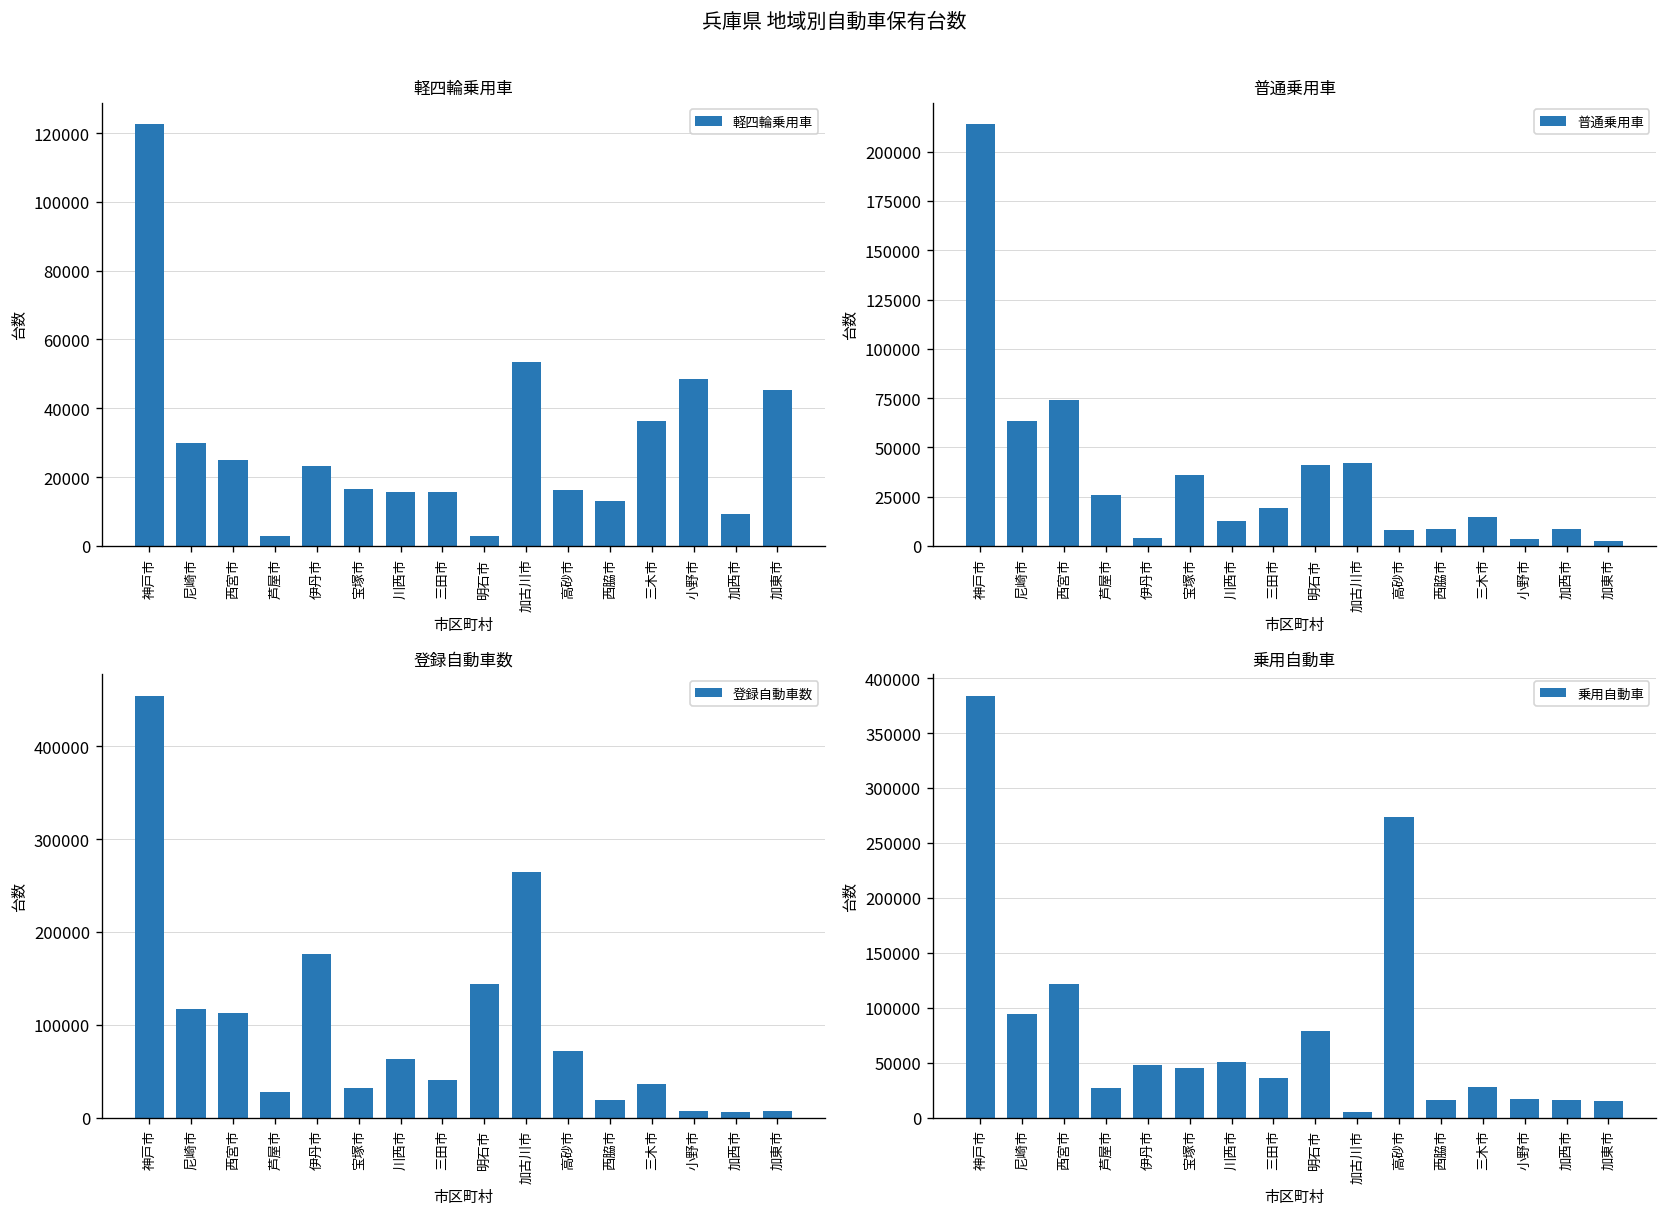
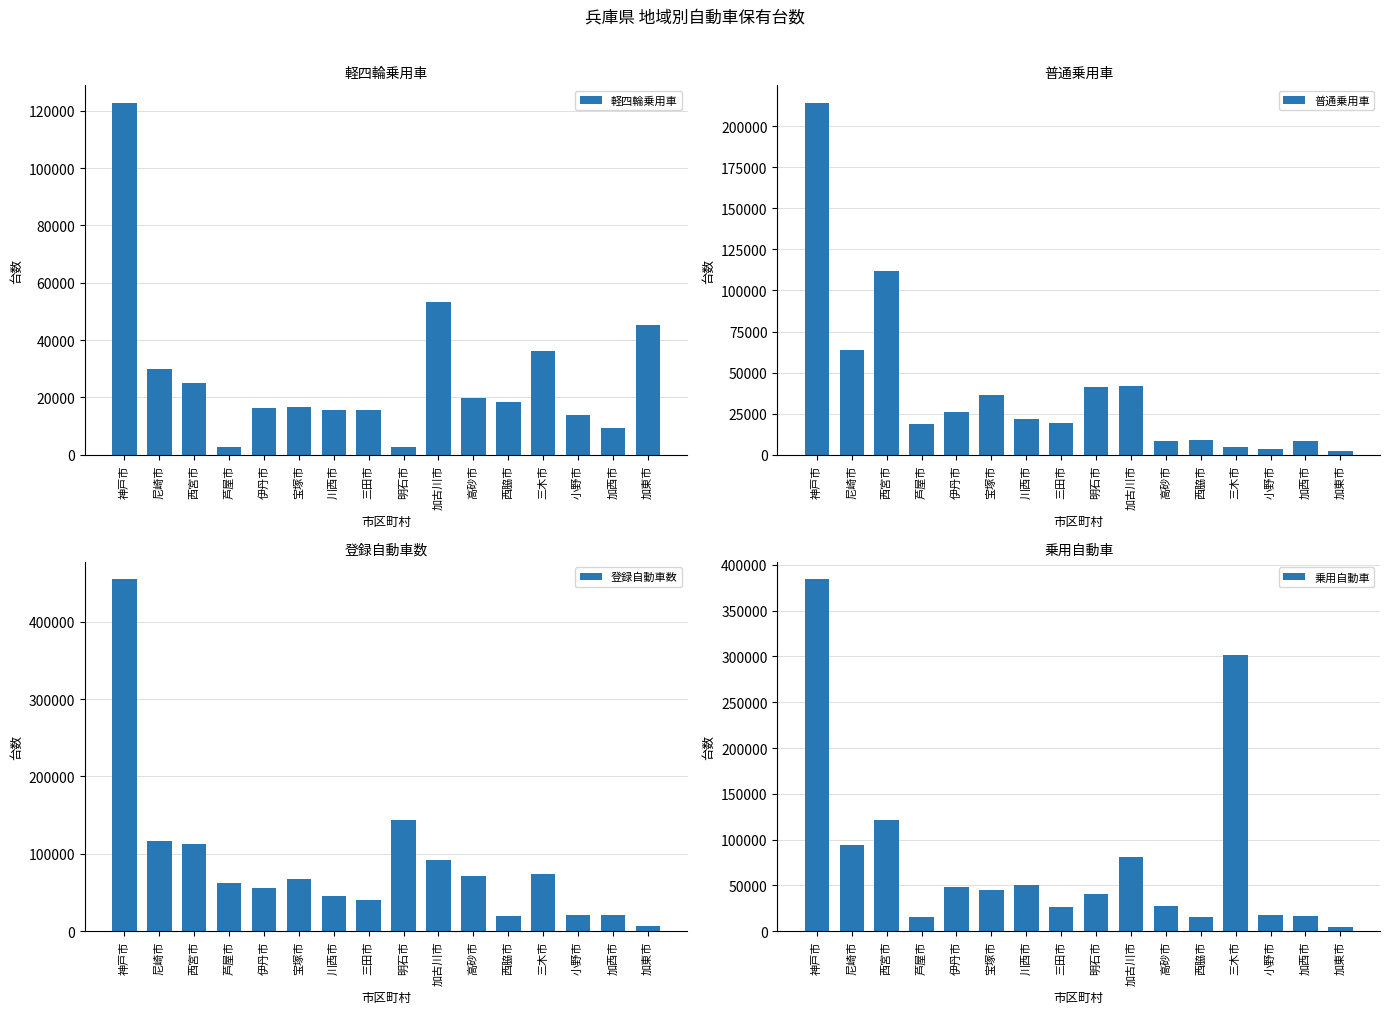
軽四輪乗用車, 伊丹市: 23000 -> 16000
軽四輪乗用車, 高砂市: 16000 -> 20000
軽四輪乗用車, 西脇市: 13000 -> 19000
軽四輪乗用車, 小野市: 48000 -> 14000
普通乗用車, 西宮市: 74000 -> 112000
普通乗用車, 芦屋市: 26000 -> 19000
普通乗用車, 伊丹市: 4000 -> 26000
普通乗用車, 川西市: 13000 -> 22000
普通乗用車, 三木市: 14000 -> 5000
登録自動車数, 芦屋市: 30000 -> 60000
登録自動車数, 伊丹市: 180000 -> 60000
登録自動車数, 宝塚市: 30000 -> 70000
登録自動車数, 川西市: 60000 -> 50000
登録自動車数, 加古川市: 260000 -> 90000
登録自動車数, 三木市: 40000 -> 70000
登録自動車数, 小野市: 10000 -> 20000
登録自動車数, 加西市: 10000 -> 20000
乗用自動車, 芦屋市: 30000 -> 20000
乗用自動車, 三田市: 40000 -> 30000
乗用自動車, 明石市: 80000 -> 40000
乗用自動車, 加古川市: 10000 -> 80000
乗用自動車, 高砂市: 270000 -> 30000
乗用自動車, 三木市: 30000 -> 300000
乗用自動車, 加東市: 15000 -> 5000
